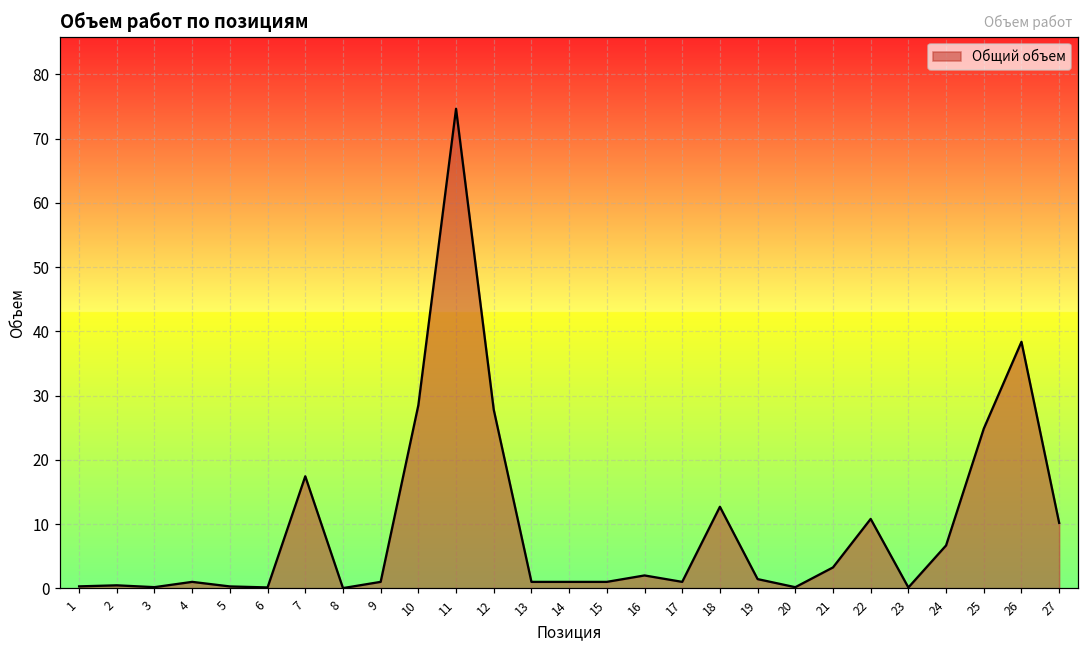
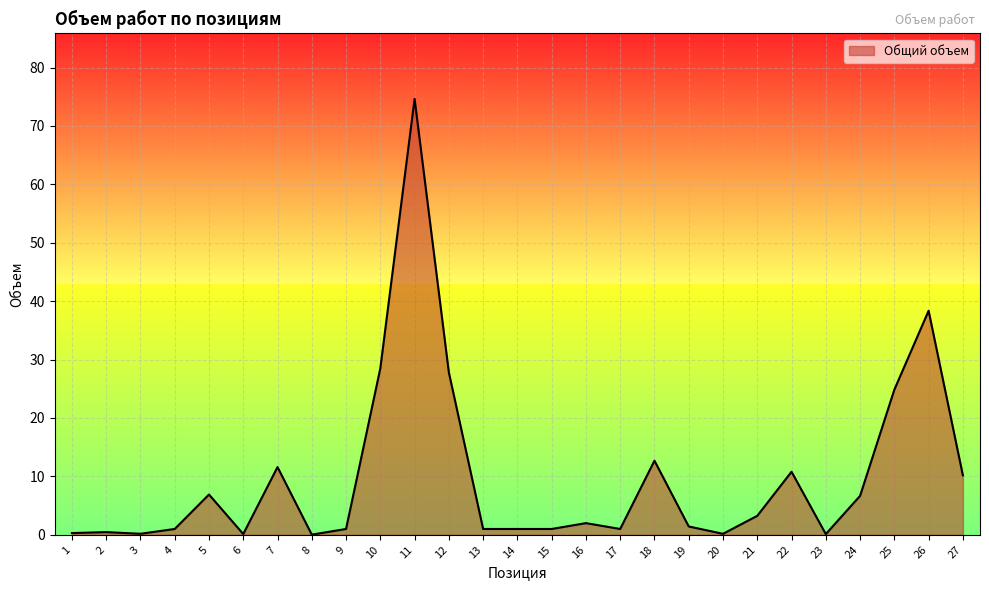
5: 0 -> 7
7: 17 -> 12
